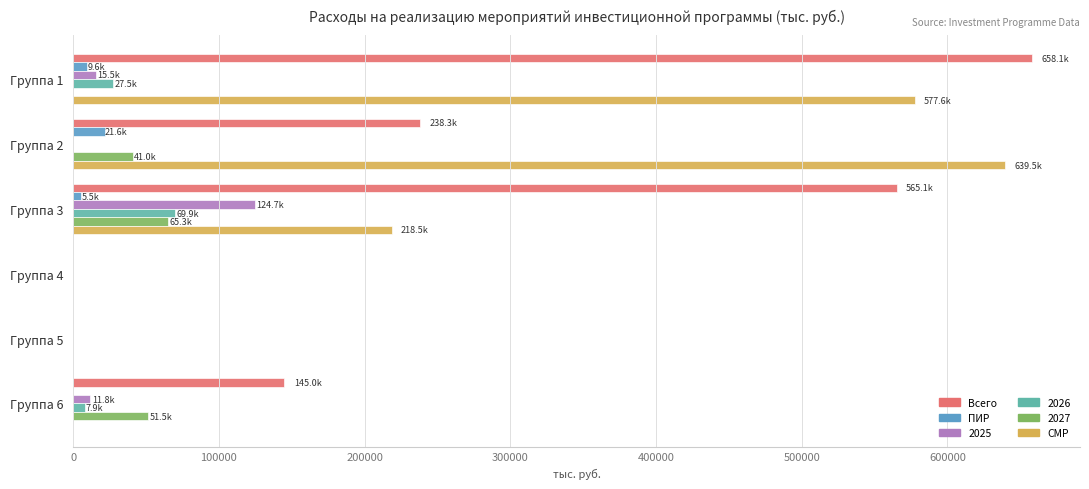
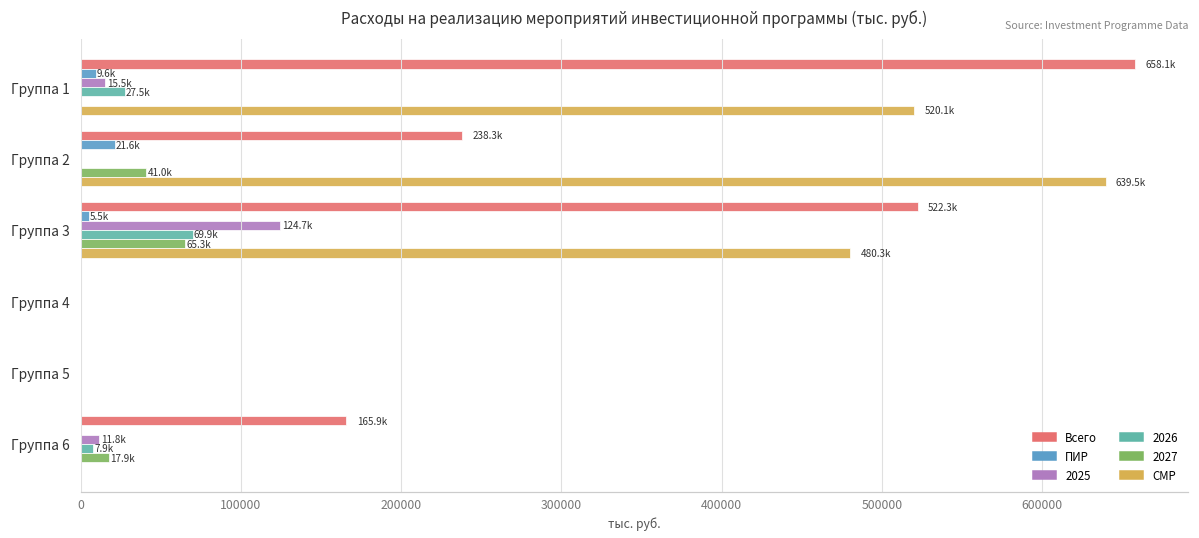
СМР, Группа 1: 577.6k -> 520.1k
Всего, Группа 3: 565.1k -> 522.3k
СМР, Группа 3: 218.5k -> 480.3k
Всего, Группа 6: 145.0k -> 165.9k
2027, Группа 6: 51.5k -> 17.9k
